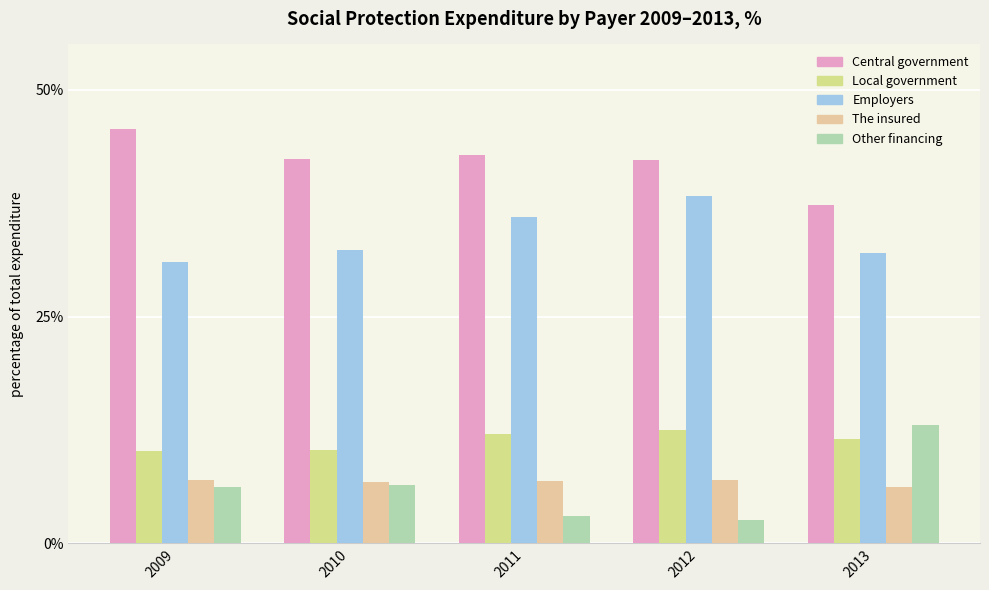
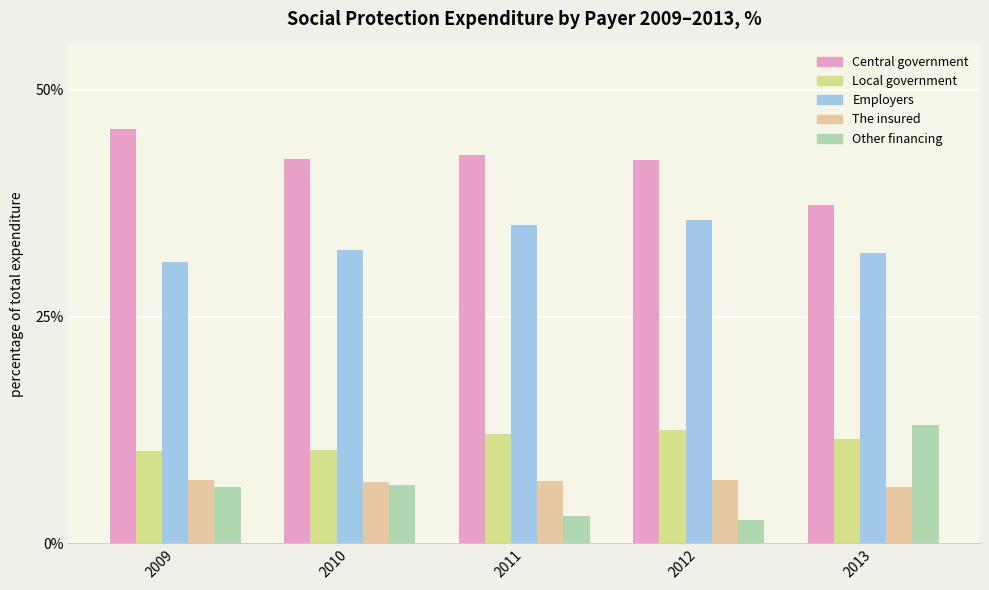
Employers, 2011: 36% -> 35%
Employers, 2012: 38% -> 36%
